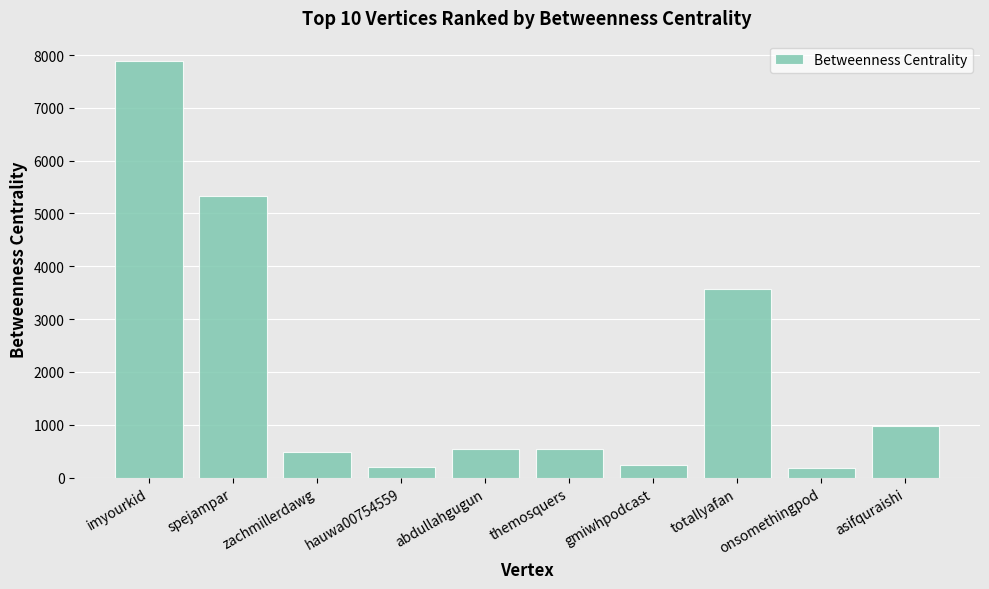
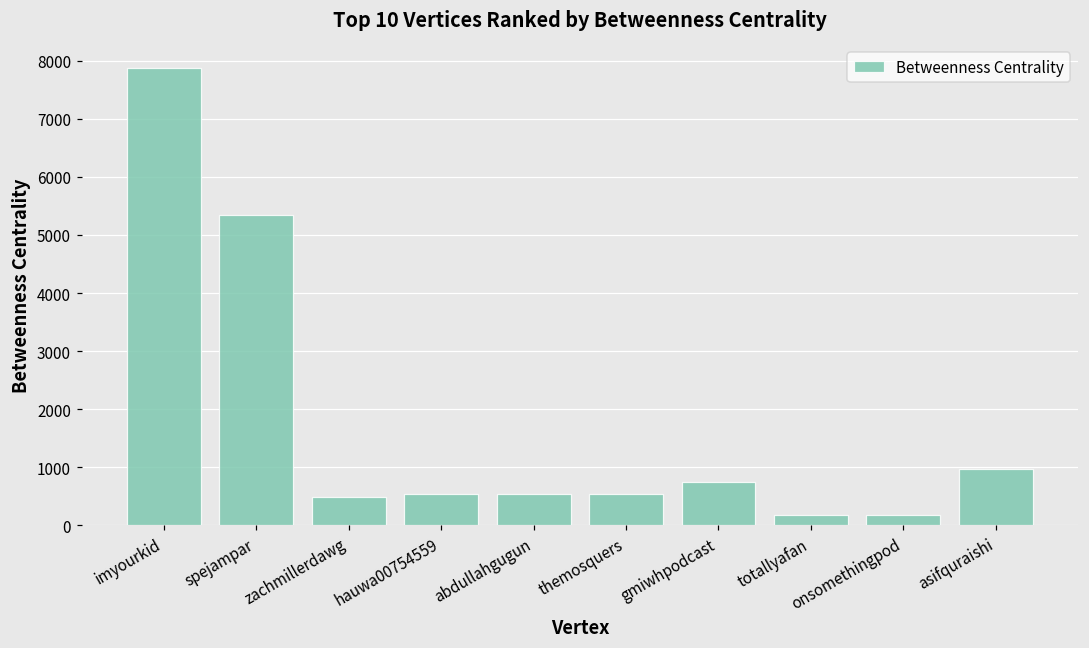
hauwa00754559: 200 -> 500
gmiwhpodcast: 200 -> 800
totallyafan: 3600 -> 200
